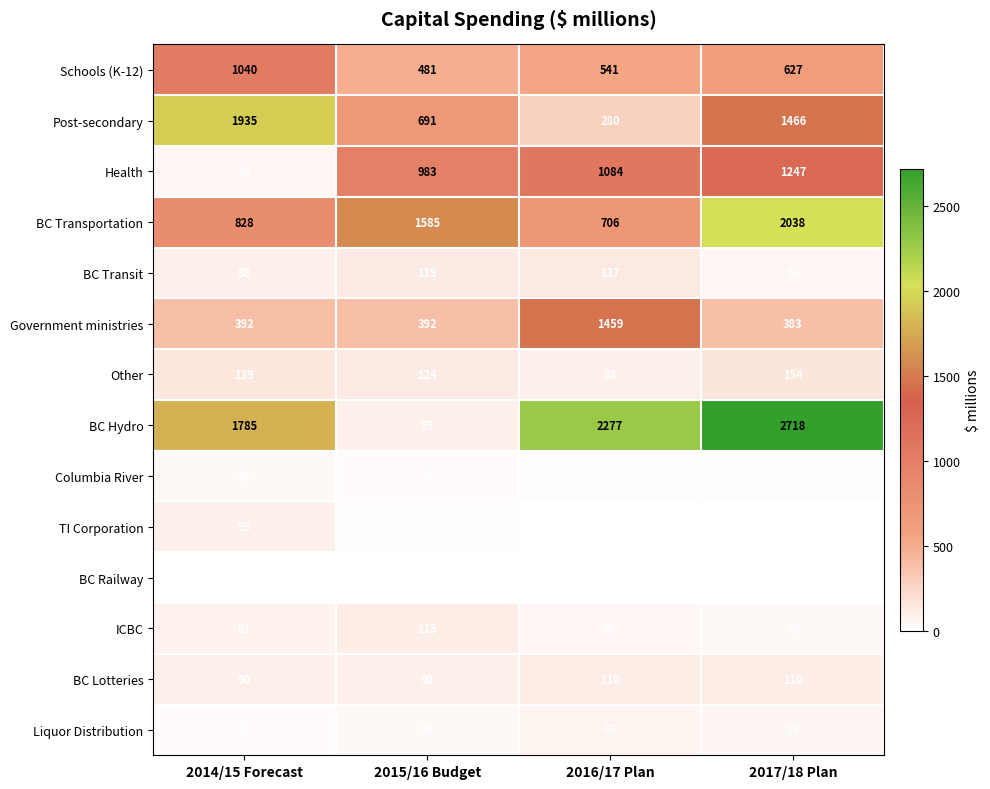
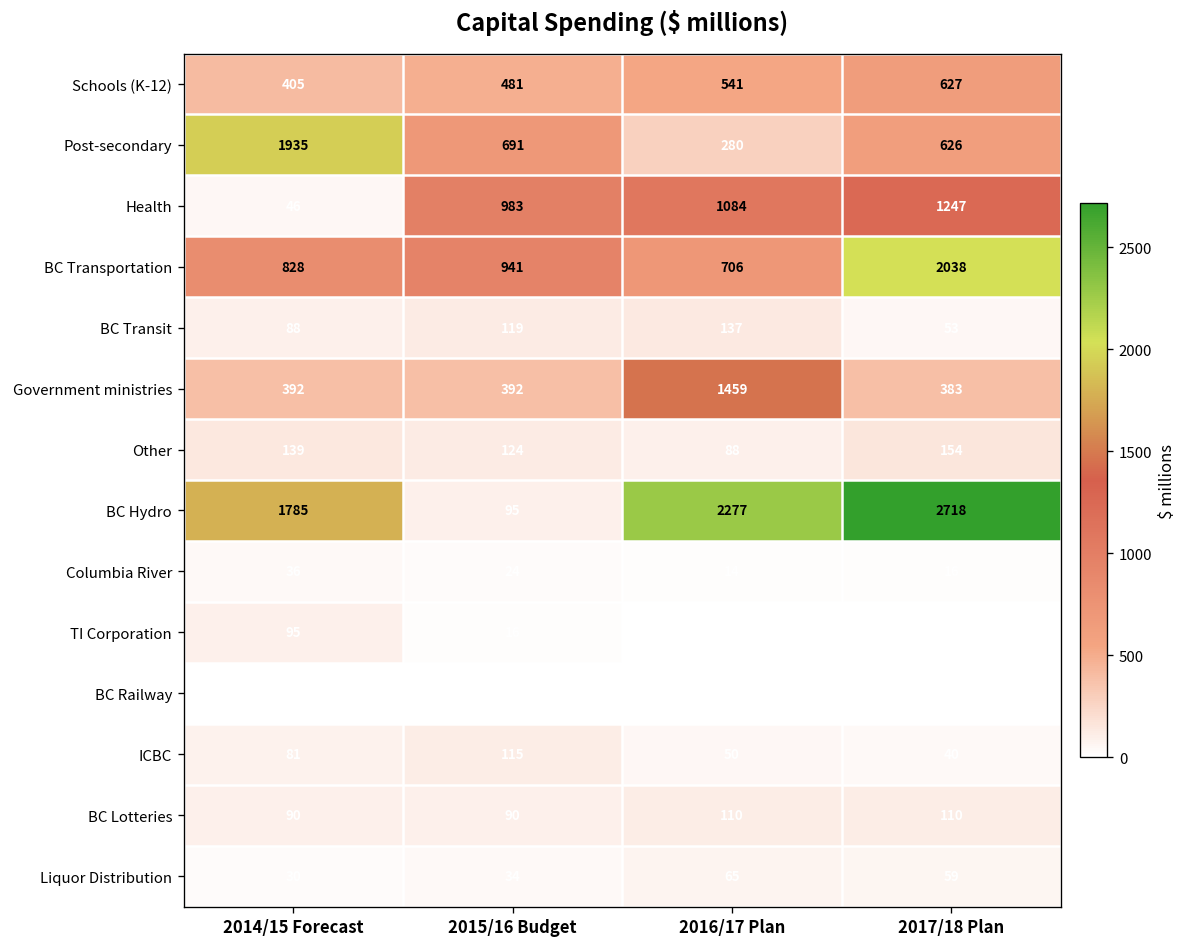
Schools (K-12), 2014/15 Forecast: 1040 -> 405
Post-secondary, 2017/18 Plan: 1466 -> 626
BC Transportation, 2015/16 Budget: 1585 -> 941
